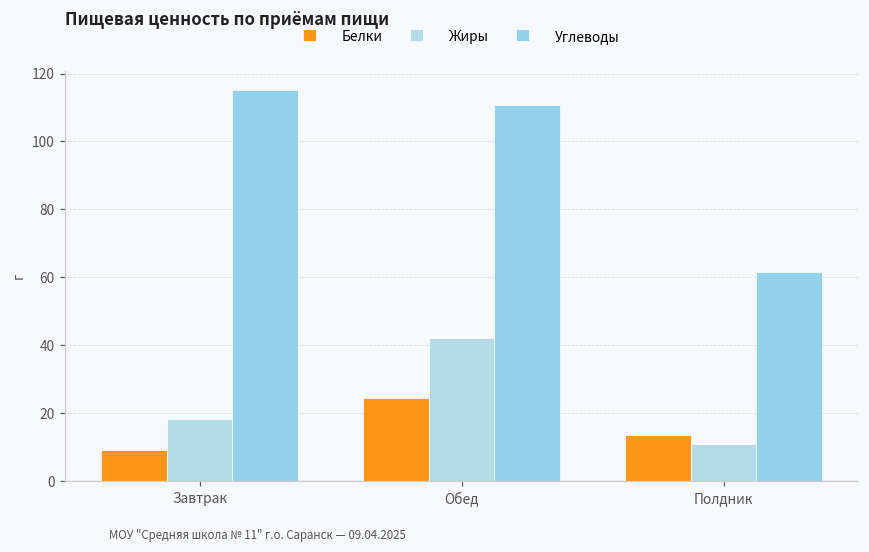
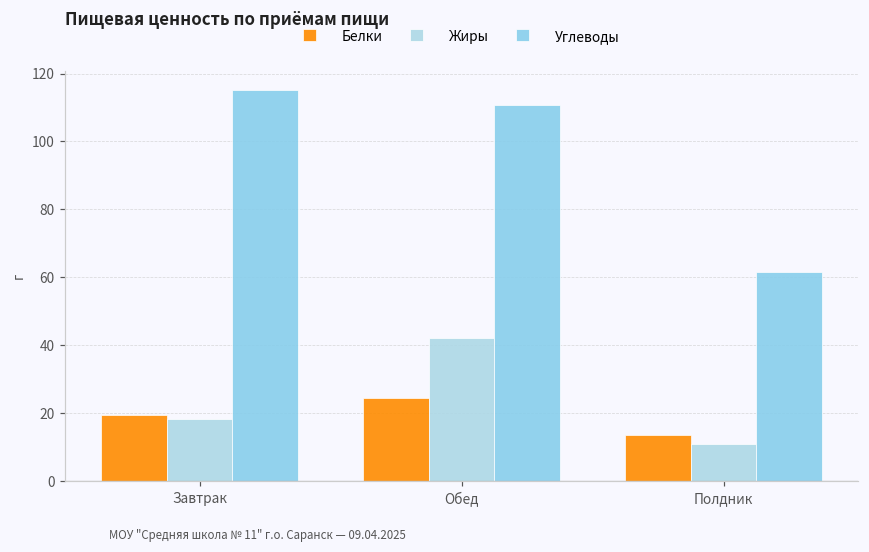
Белки, Завтрак: 9 -> 19
